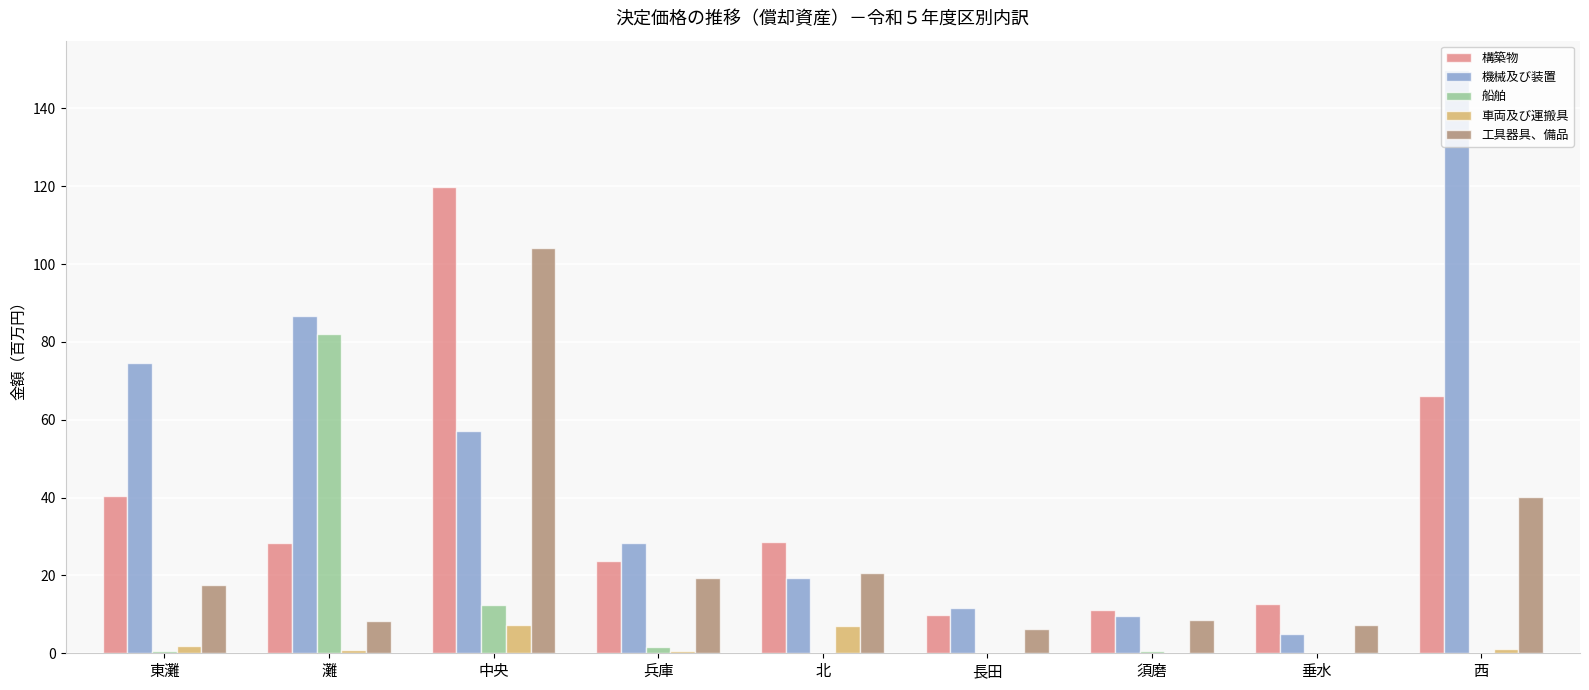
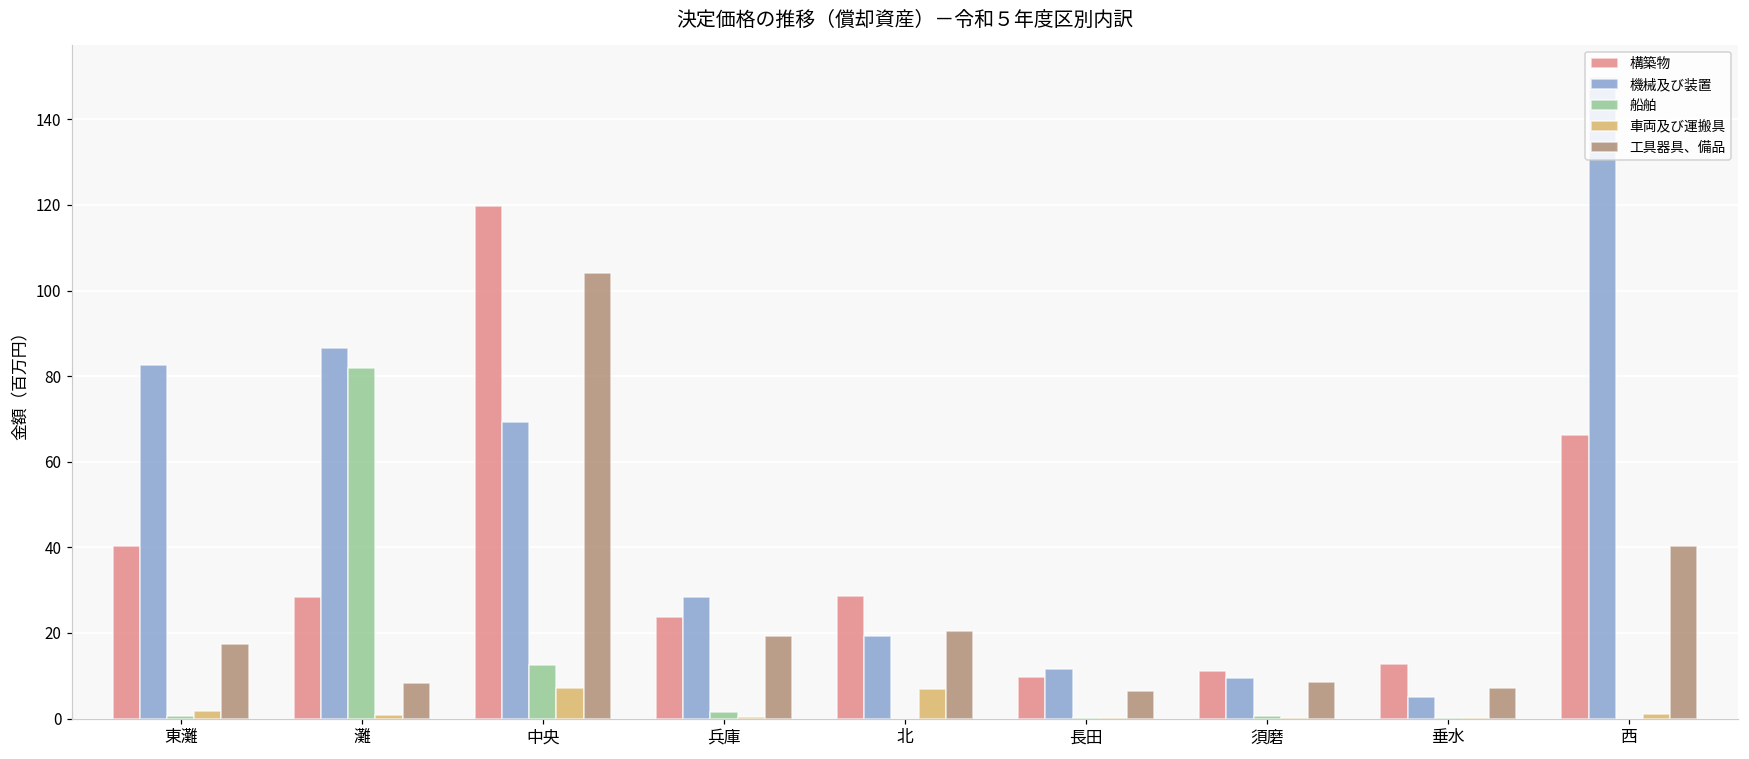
機械及び装置, 東灘: 75 -> 83
機械及び装置, 中央: 57 -> 69
